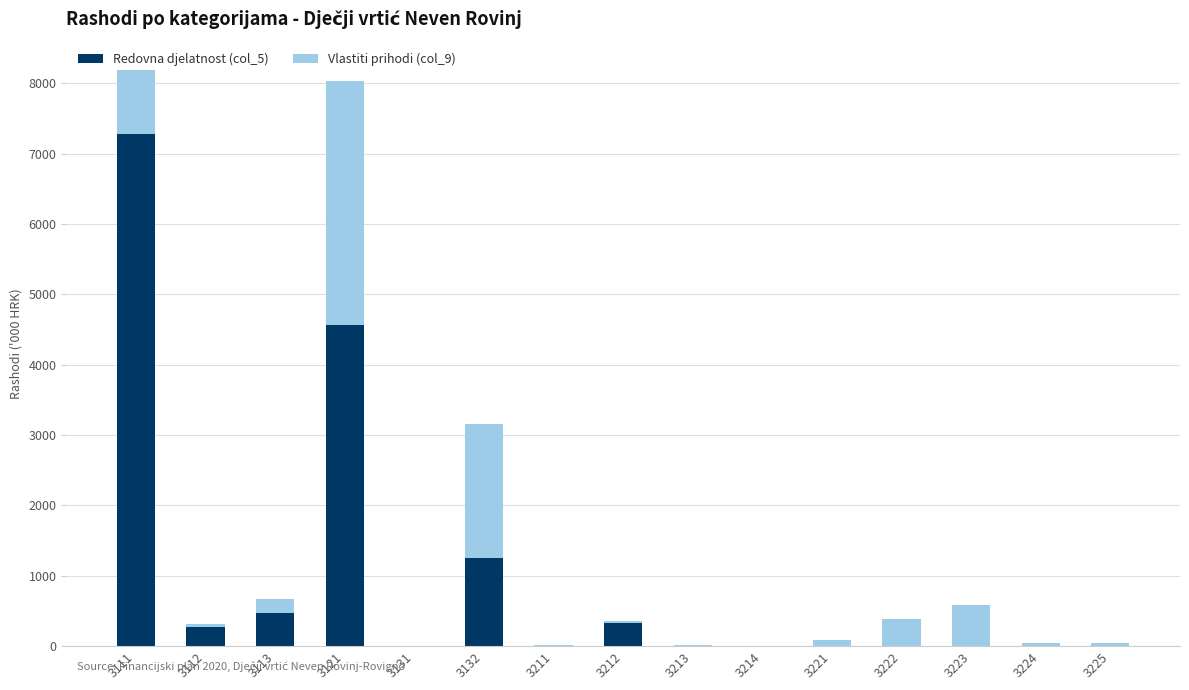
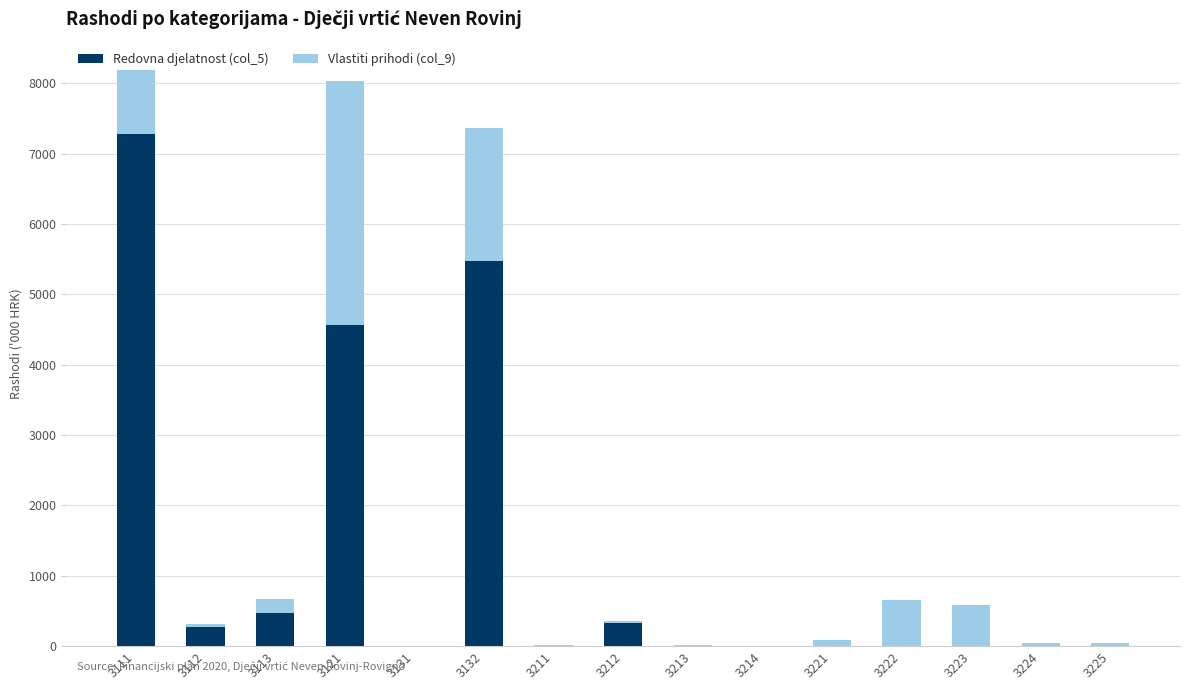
Redovna djelatnost (col_5), 3132: 1300 -> 5500
Vlastiti prihodi (col_9), 3222: 400 -> 700
